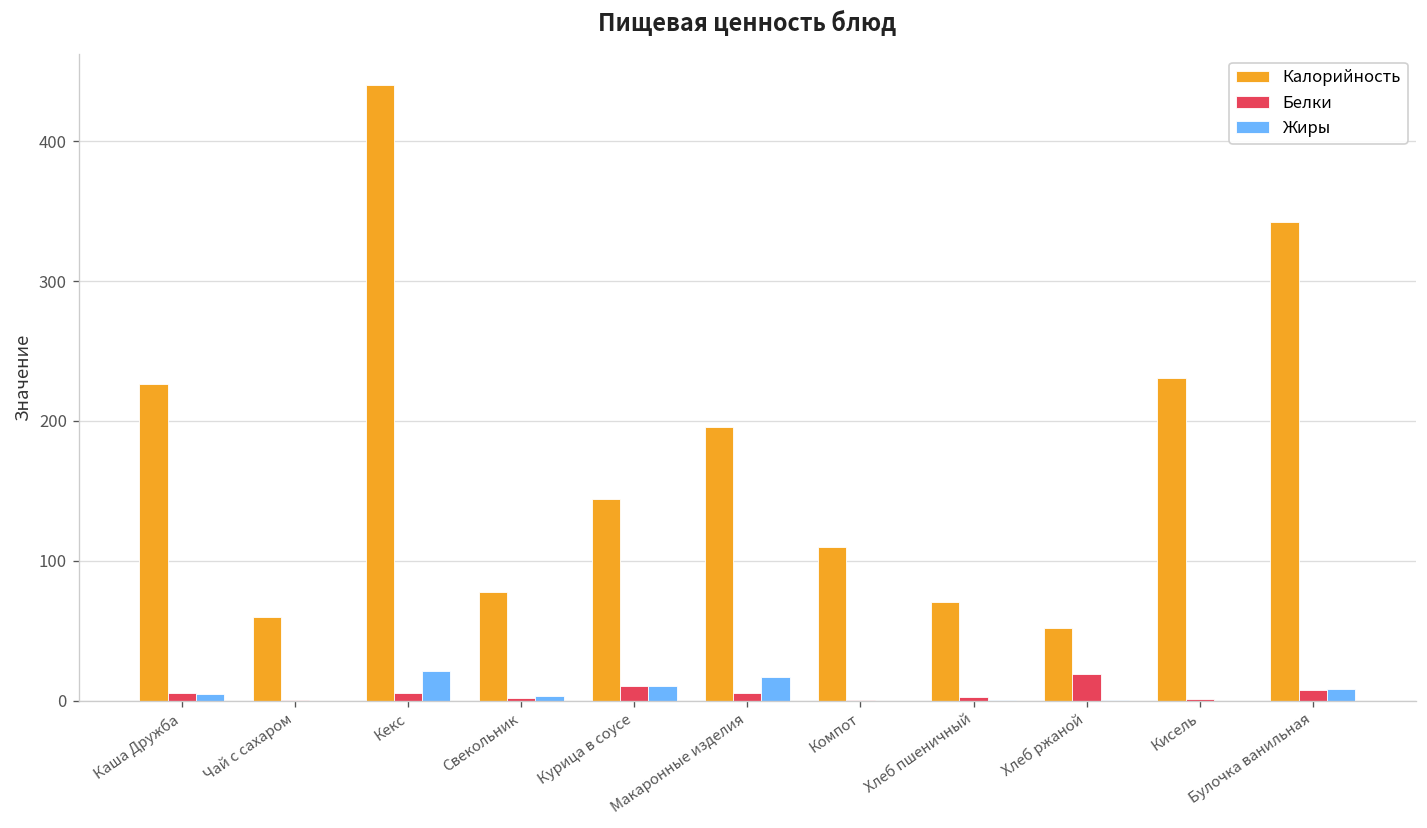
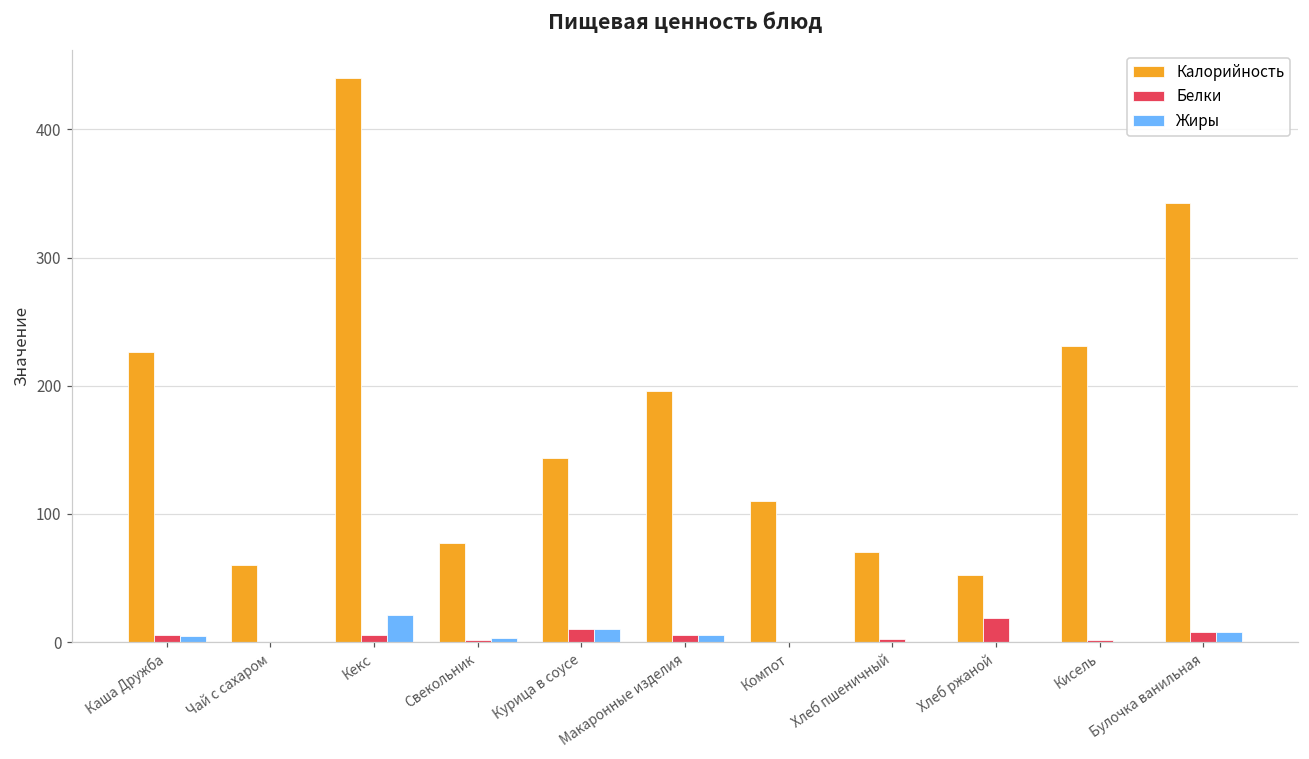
Жиры, Макаронные изделия: 17 -> 6
